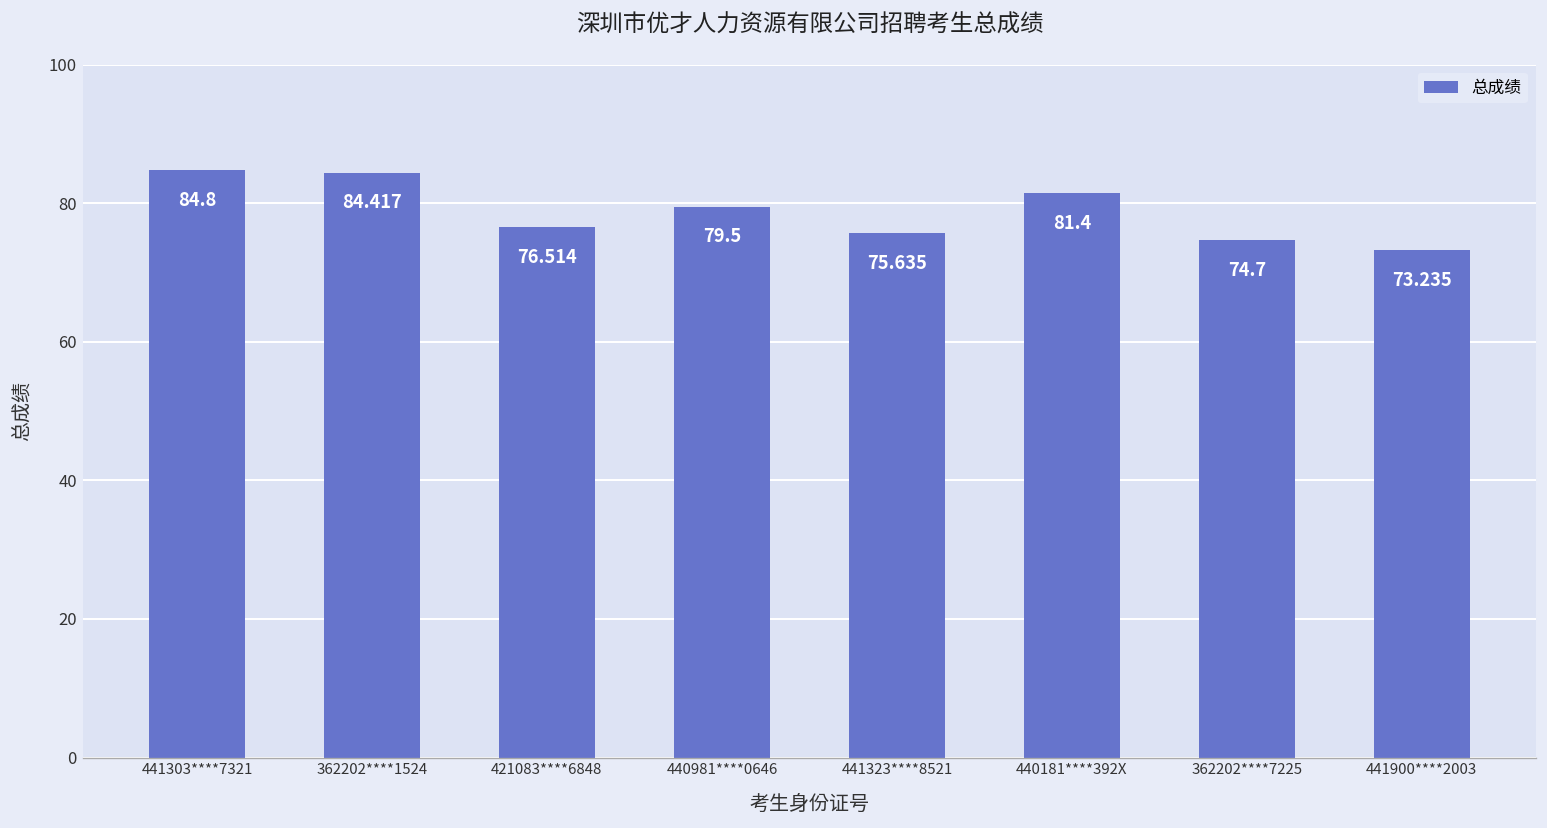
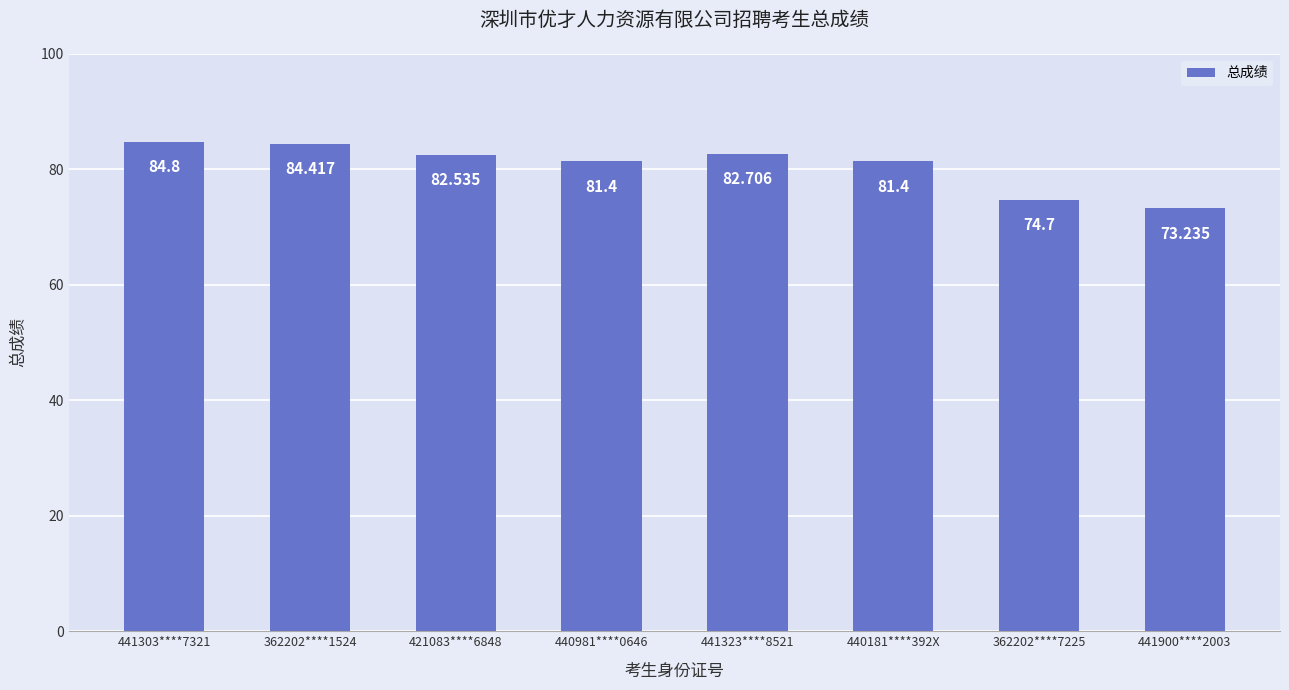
421083****6848: 76.514 -> 82.535
440981****0646: 79.5 -> 81.4
441323****8521: 75.635 -> 82.706
